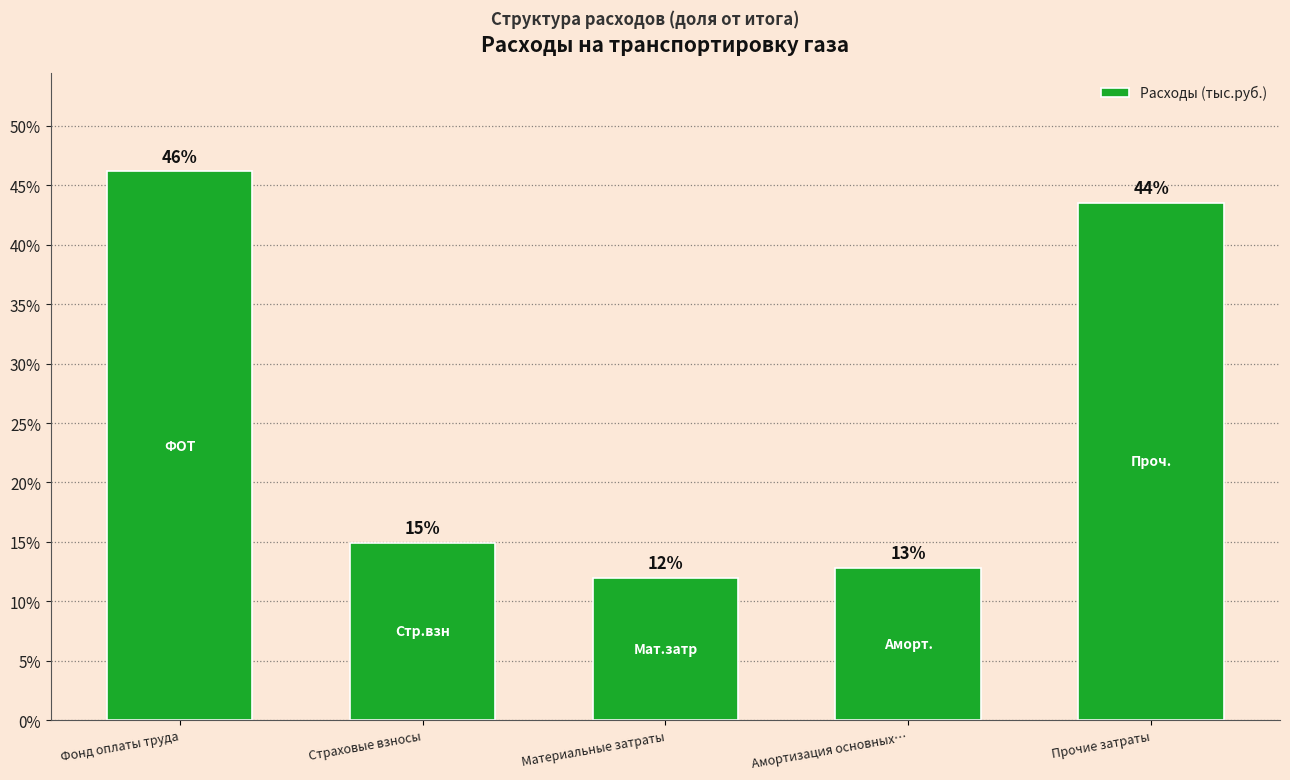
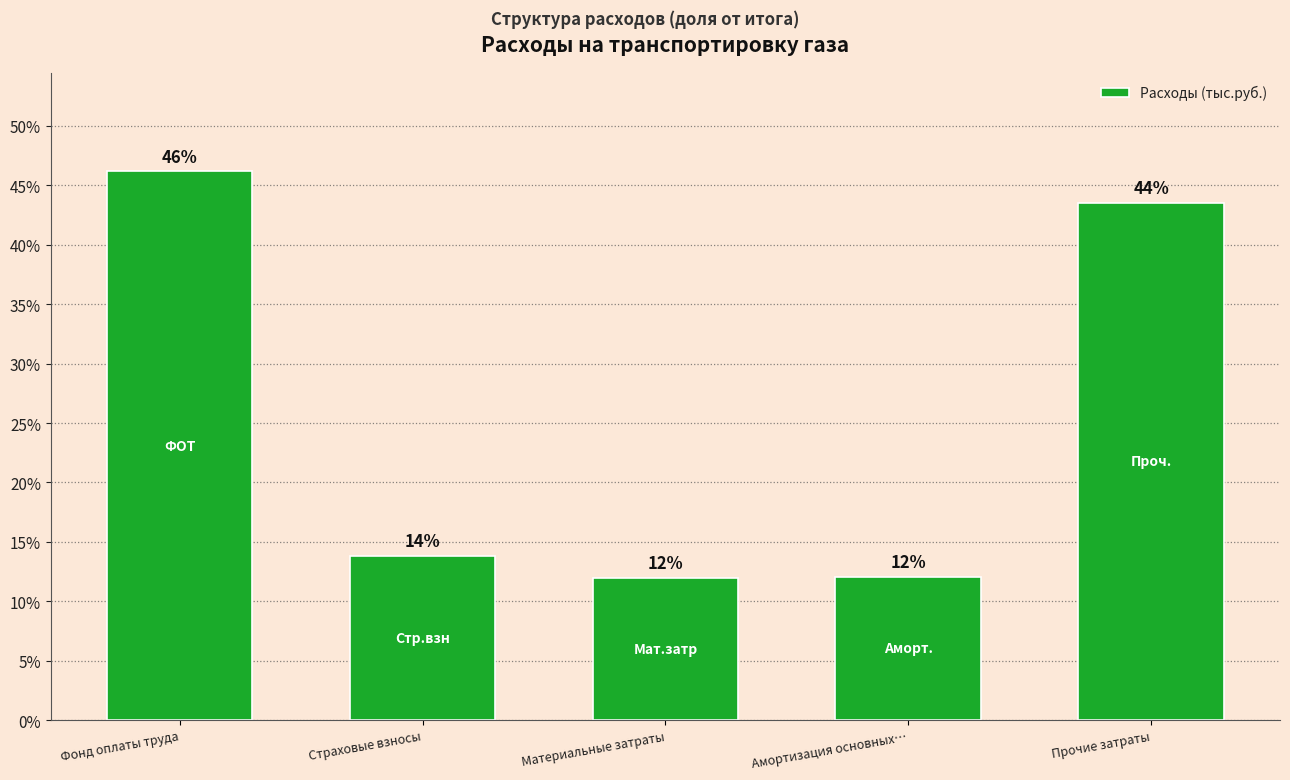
Страховые взносы: 15% -> 14%
Амортизация основных…: 13% -> 12%
